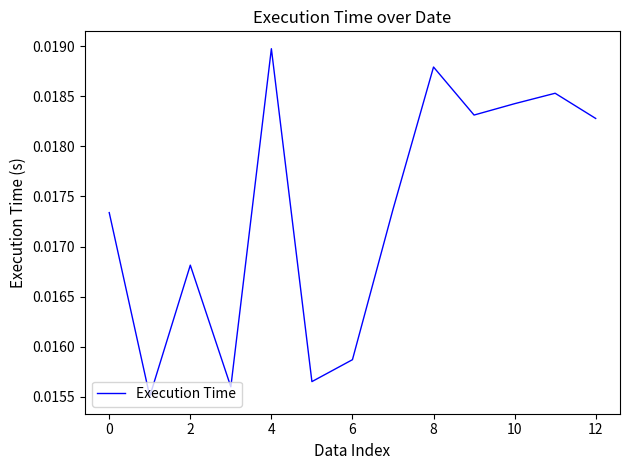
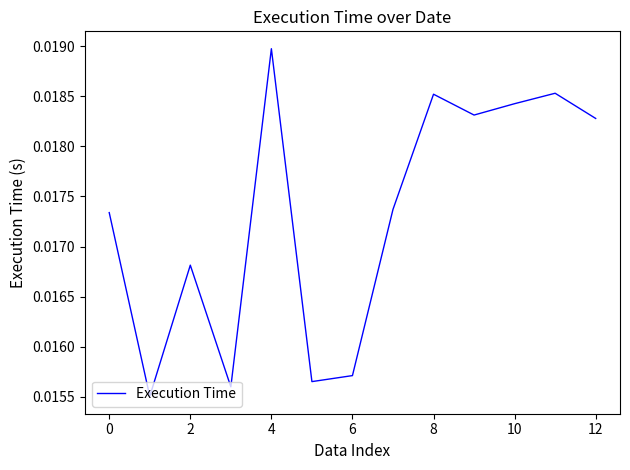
6: 0.01587 -> 0.01571
8: 0.01879 -> 0.01852
